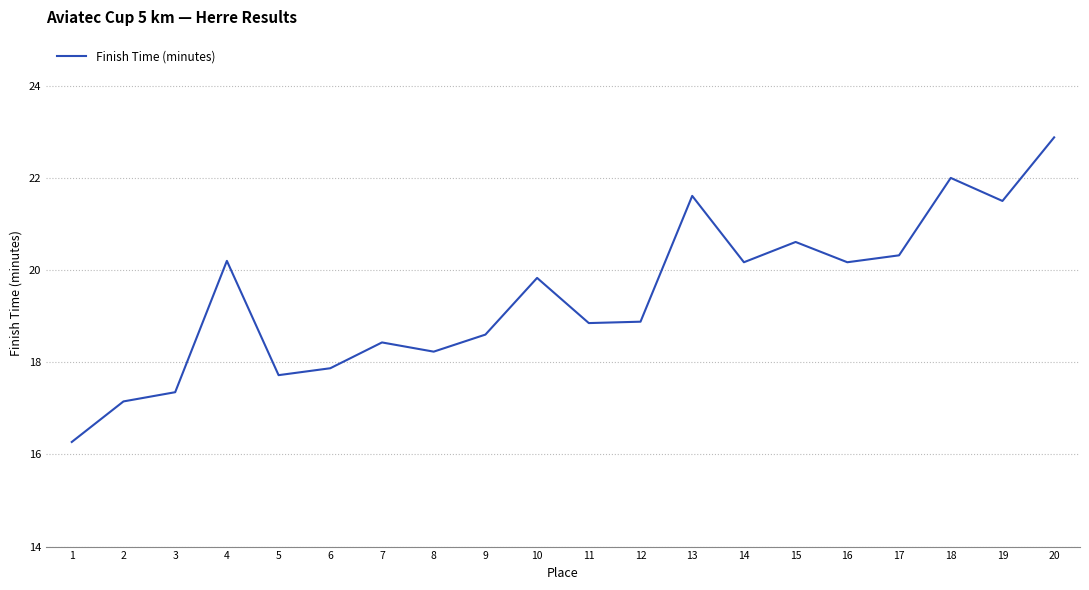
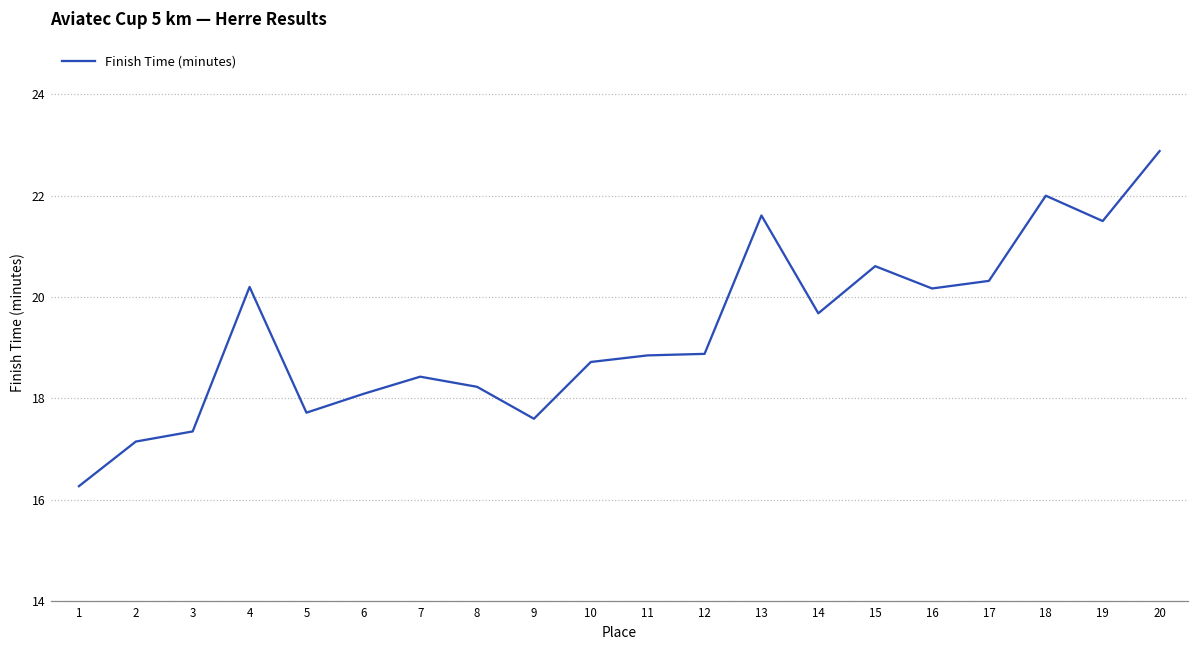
6: 17.9 -> 18.1
9: 18.6 -> 17.6
10: 19.8 -> 18.7
14: 20.2 -> 19.7
